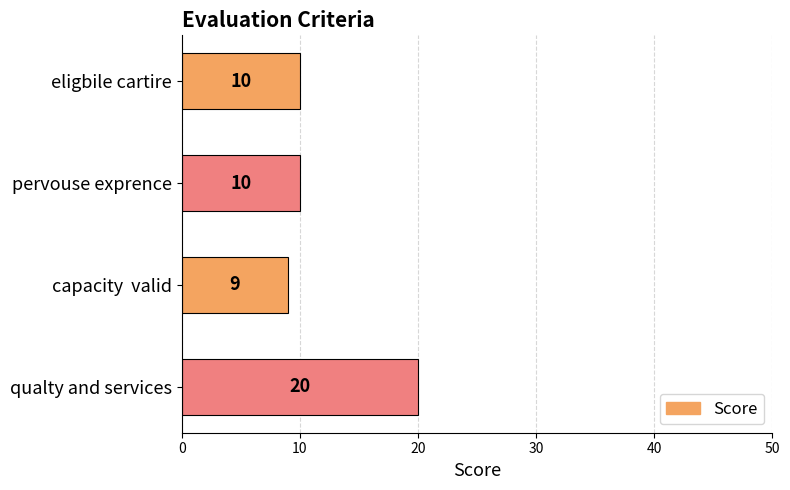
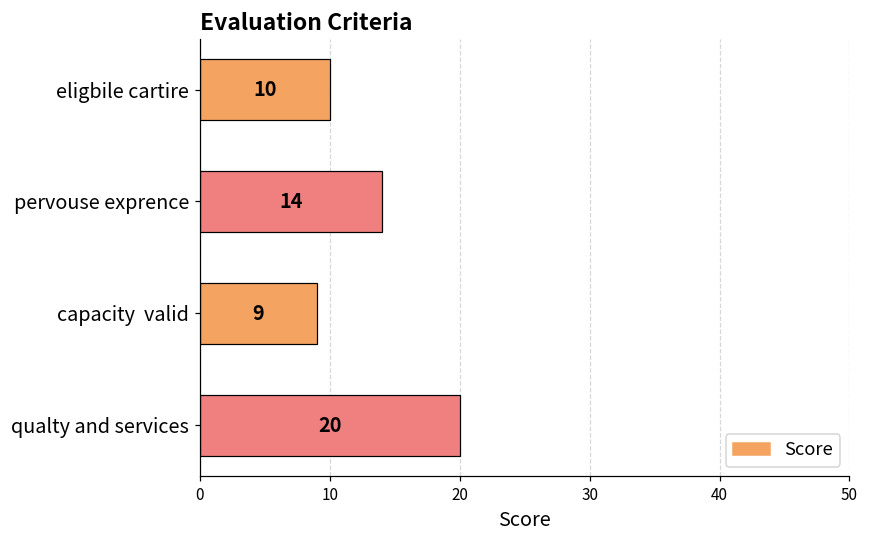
pervouse exprence: 10 -> 14
